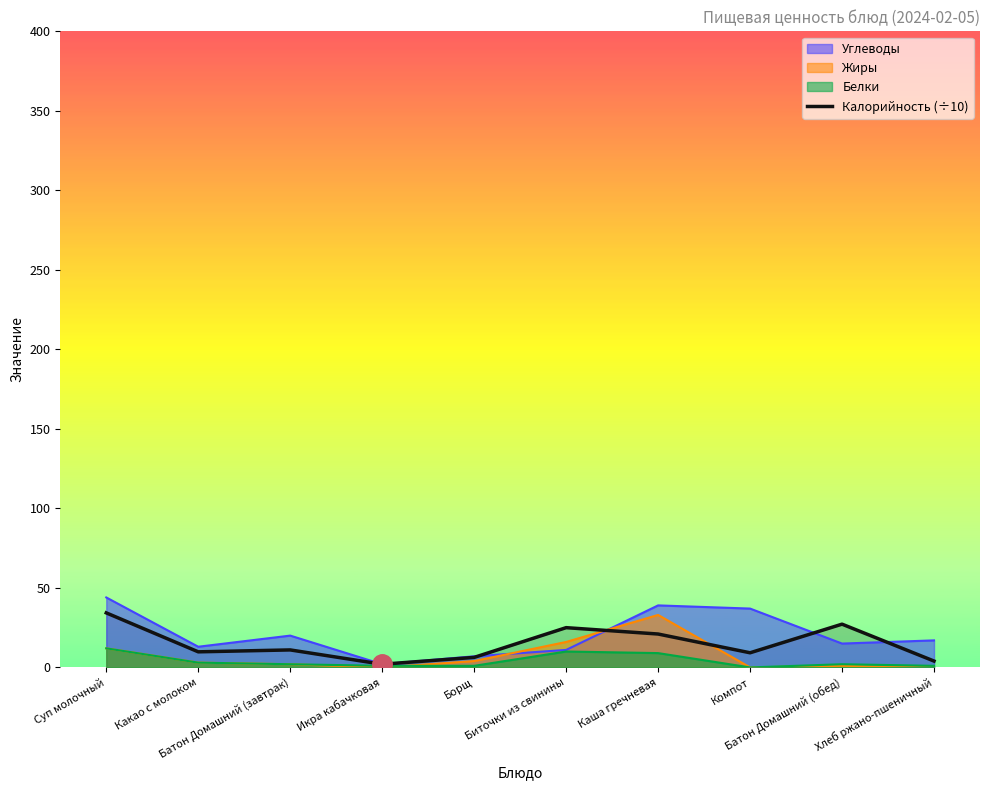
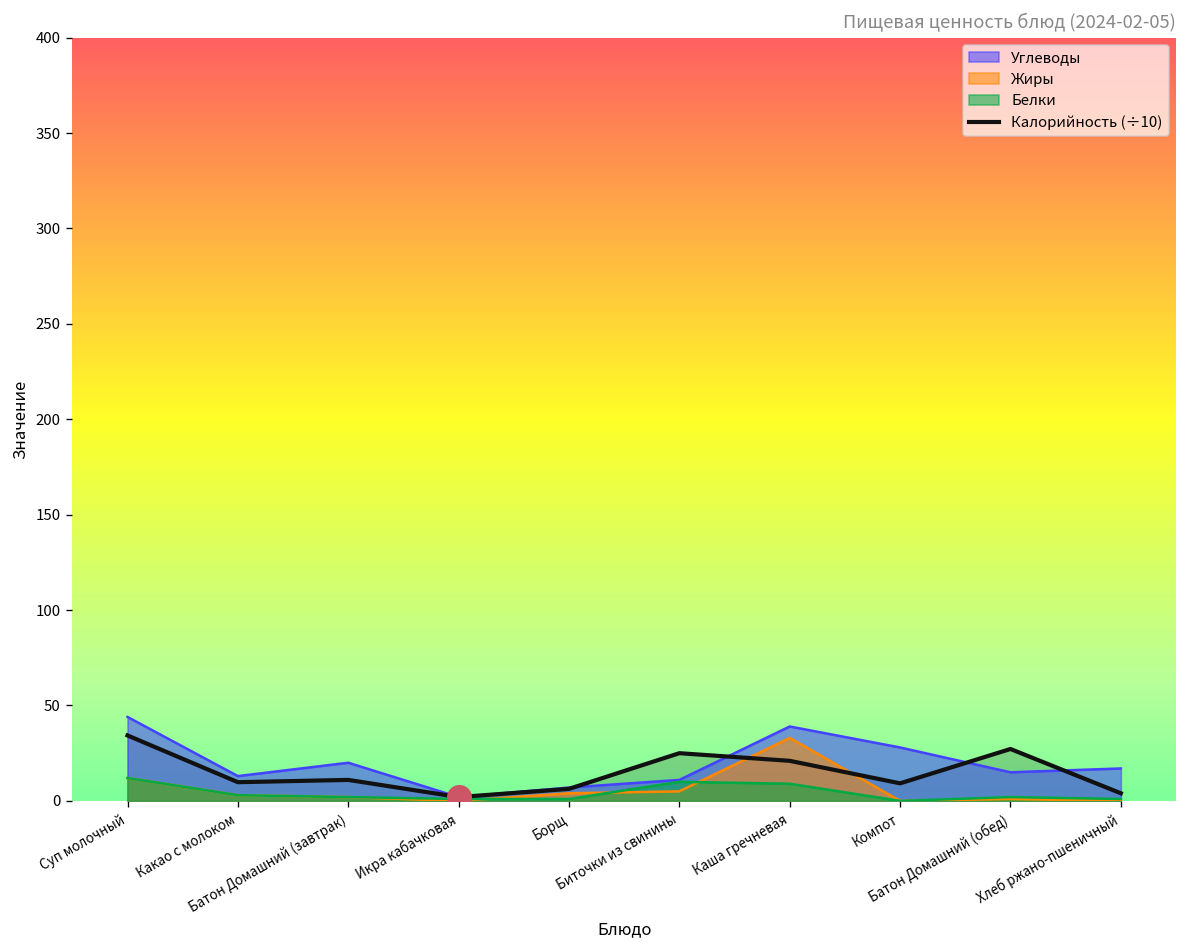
Жиры, Биточки из свинины: 16 -> 5
Углеводы, Компот: 37 -> 28
